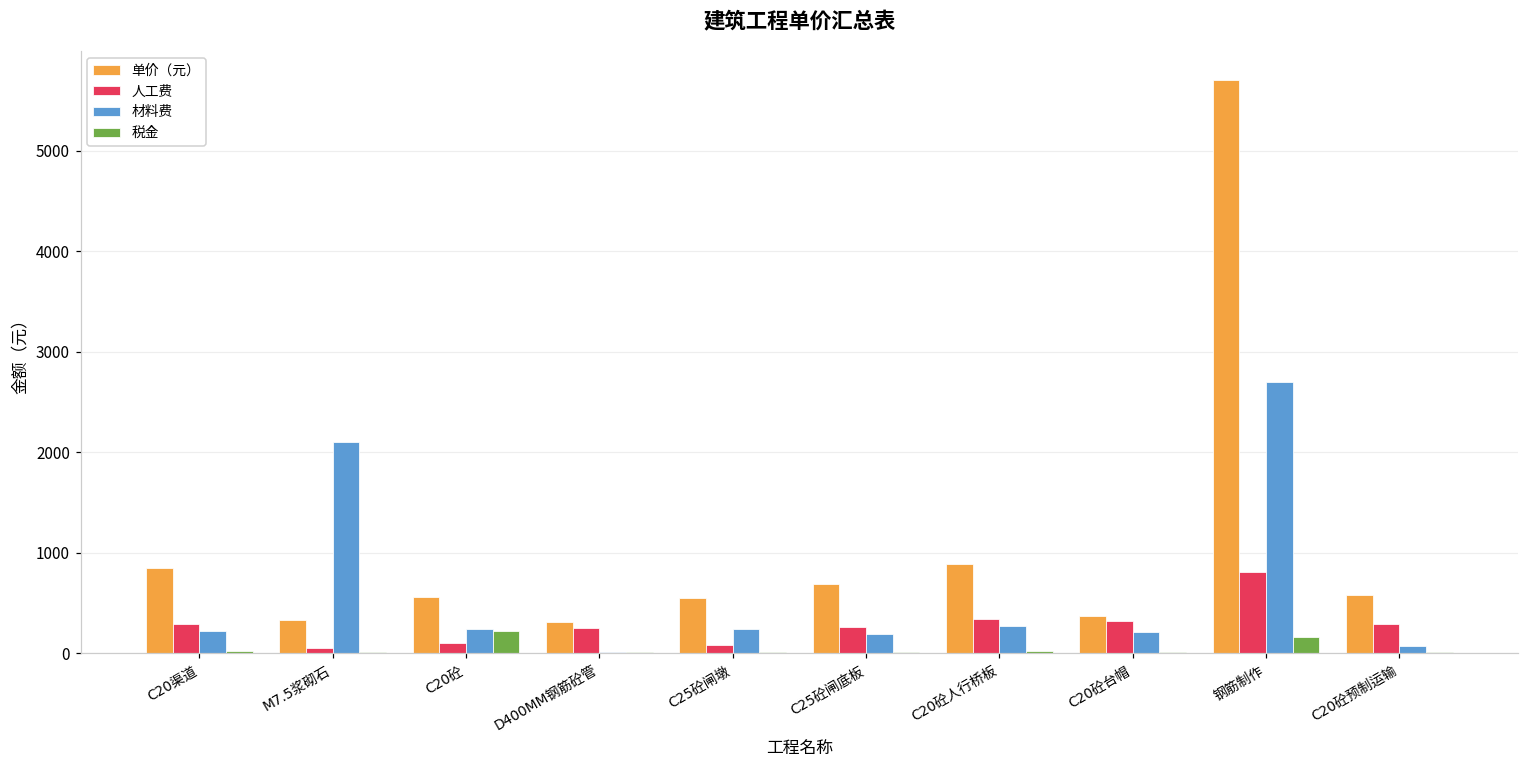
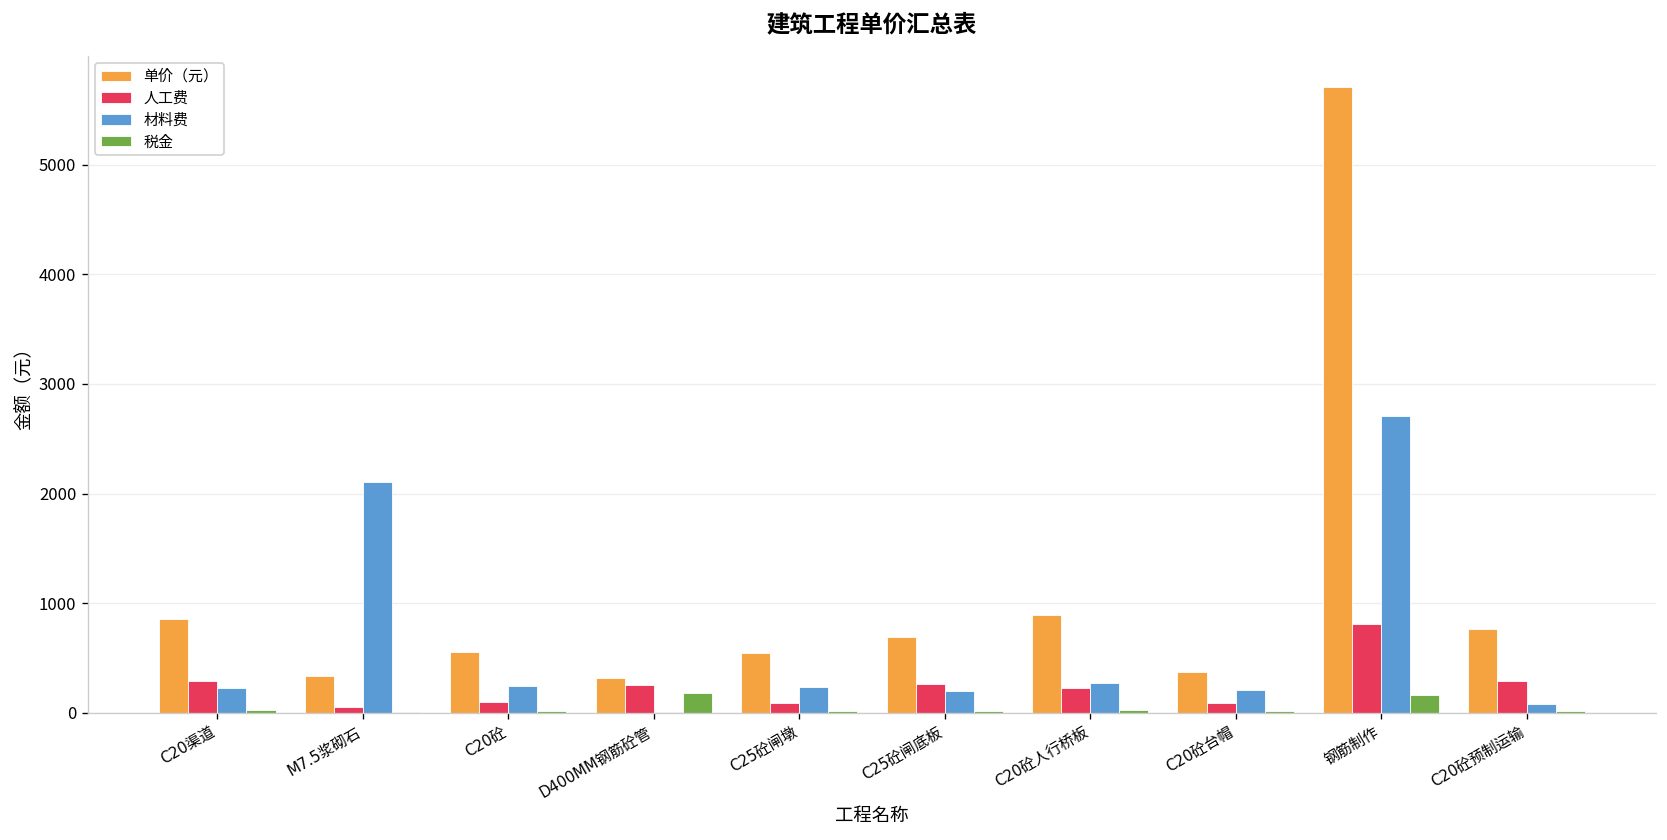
税金, C20砼: 200 -> 0
税金, D400MM钢筋砼管: 0 -> 200
人工费, C20砼人行桥板: 300 -> 200
人工费, C20砼台帽: 300 -> 100
单价（元）, C20砼预制运输: 600 -> 800
